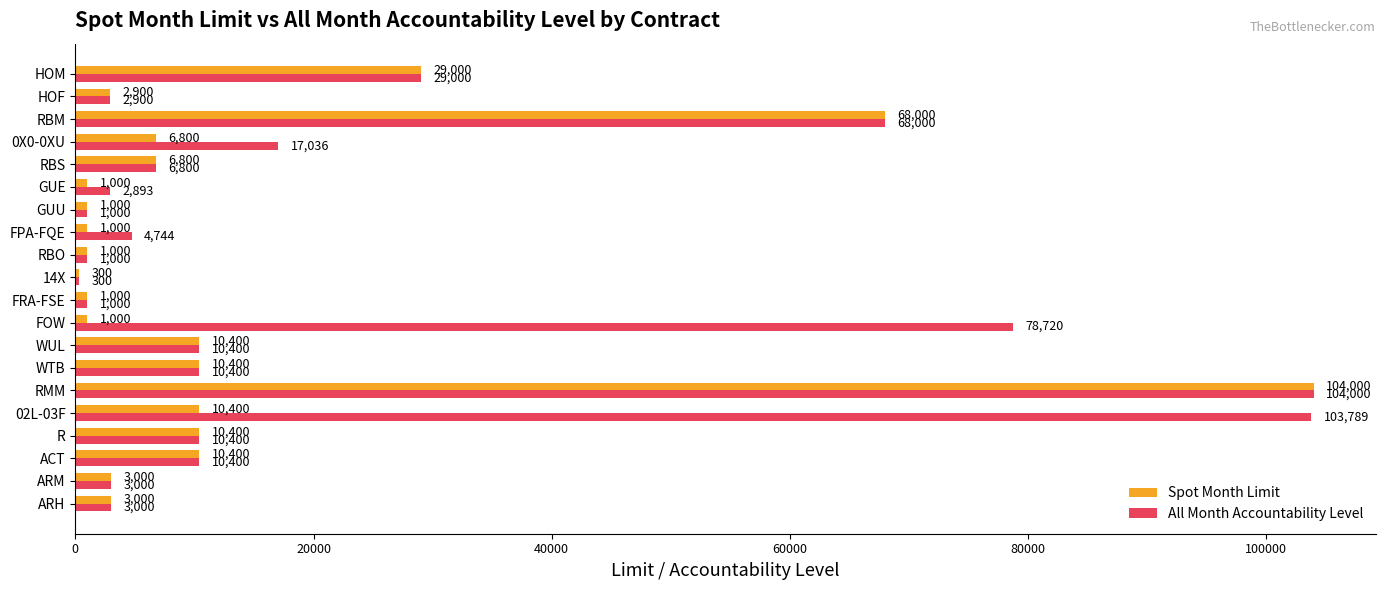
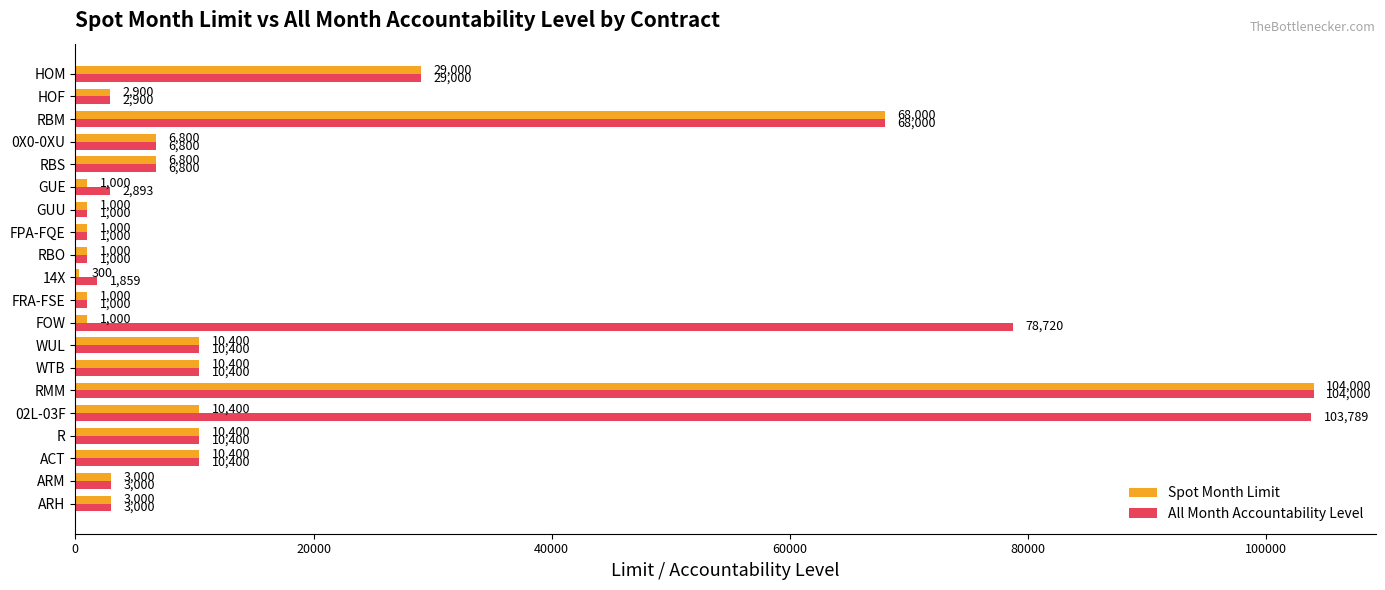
All Month Accountability Level, 0X0-0XU: 17,036 -> 6,800
All Month Accountability Level, FPA-FQE: 4,744 -> 1,000
All Month Accountability Level, 14X: 300 -> 1,859
